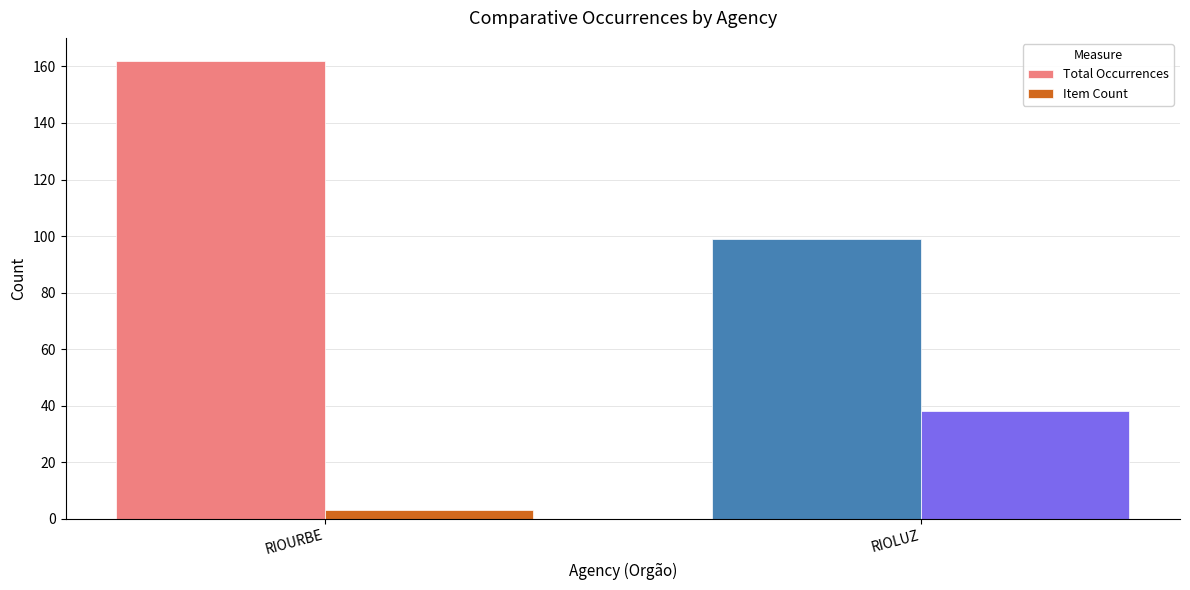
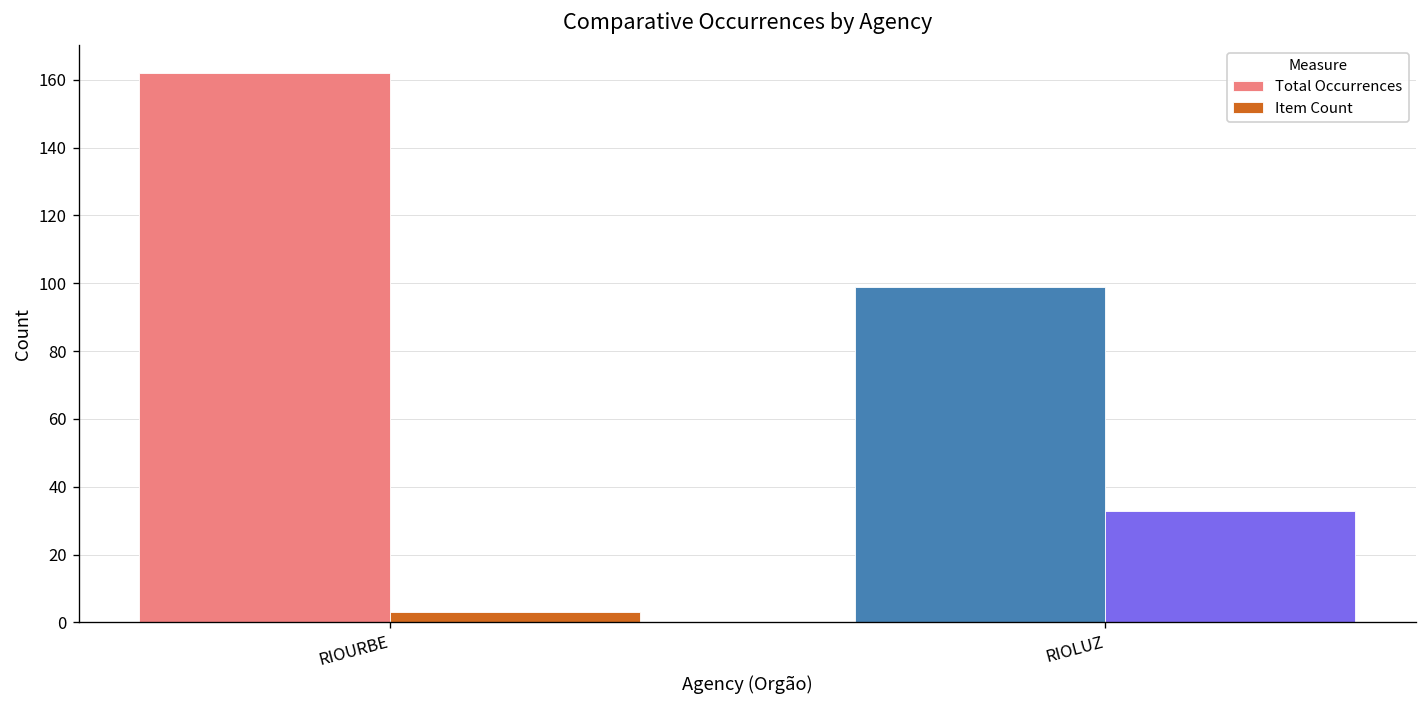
Item Count, RIOLUZ: 38 -> 33
